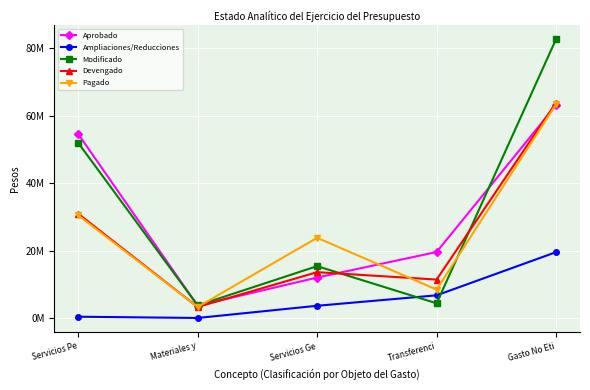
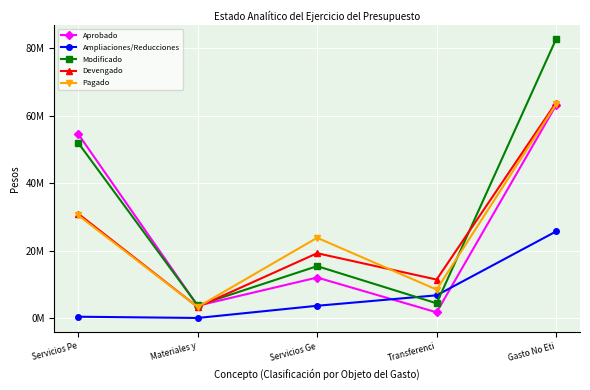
Devengado, Servicios Ge: 14000000 -> 19000000
Aprobado, Transferenci: 20000000 -> 2000000
Ampliaciones/Reducciones, Gasto No Eti: 20000000 -> 26000000
